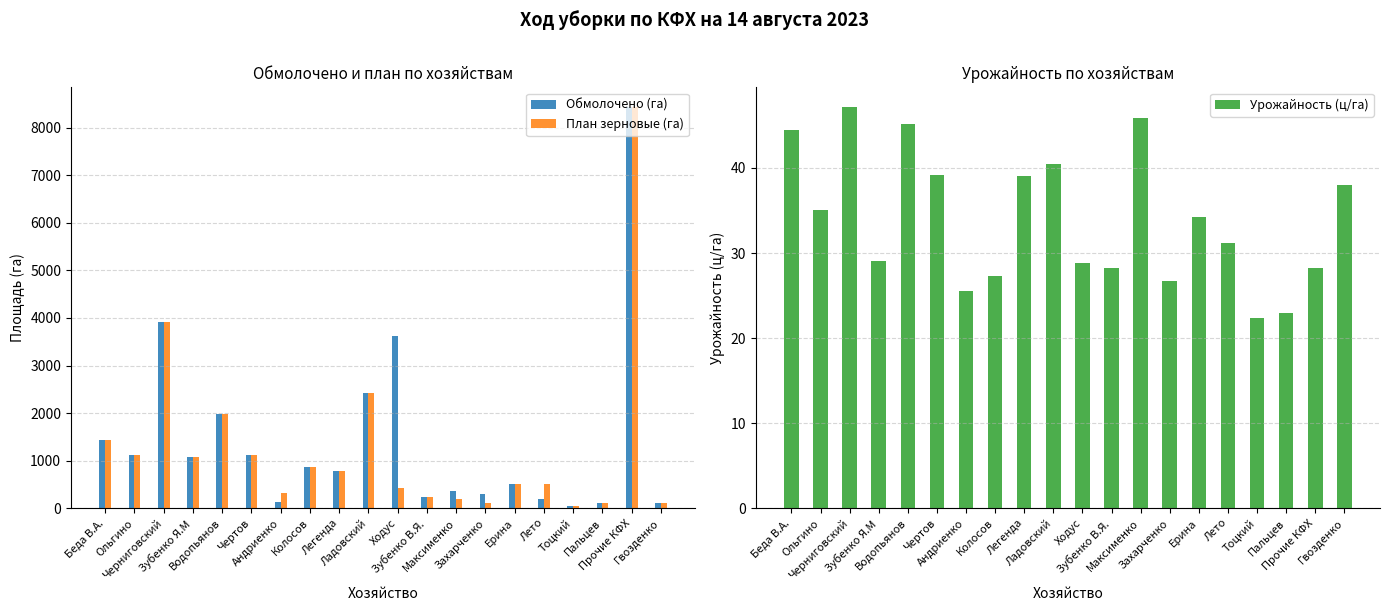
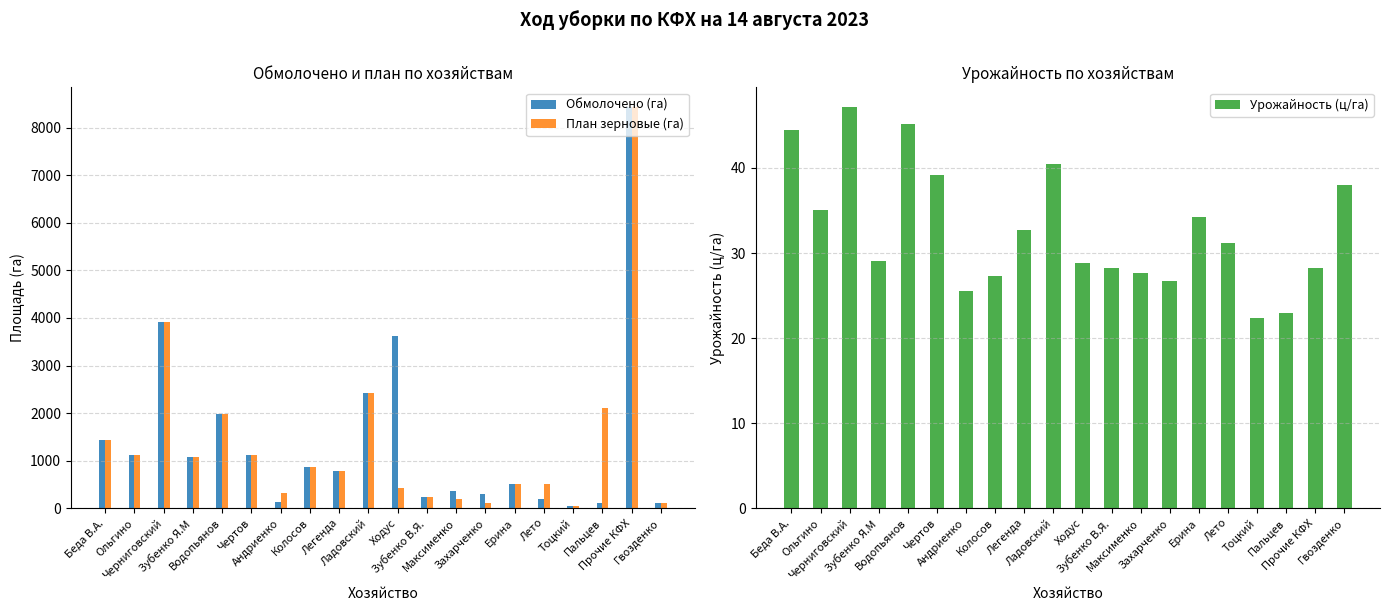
Обмолочено и план по хозяйствам, План зерновые (га), Пальцев: 100 -> 2100
Урожайность по хозяйствам, Легенда: 39 -> 33
Урожайность по хозяйствам, Максименко: 46 -> 28
